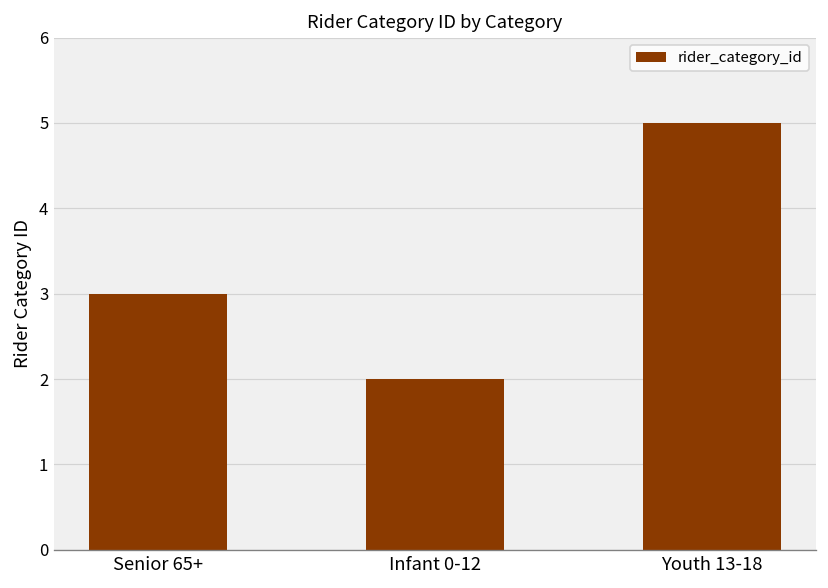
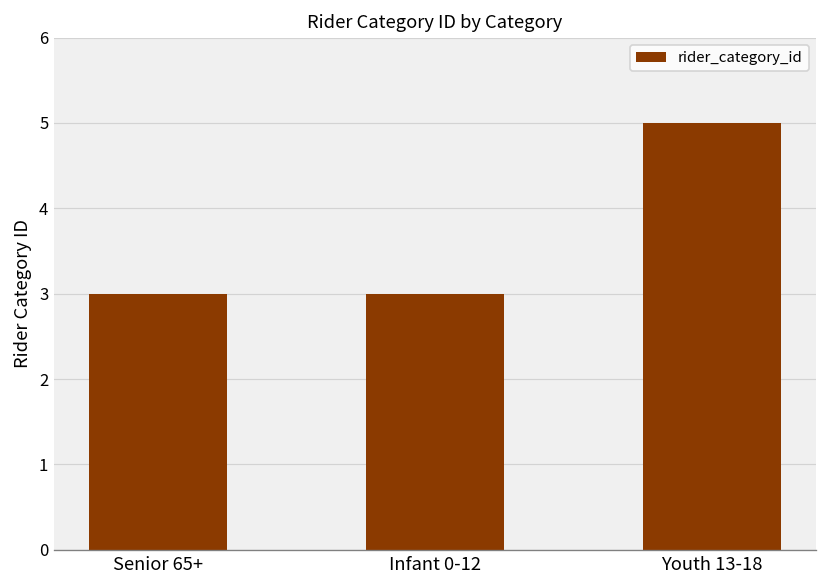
Infant 0-12: 2 -> 3
